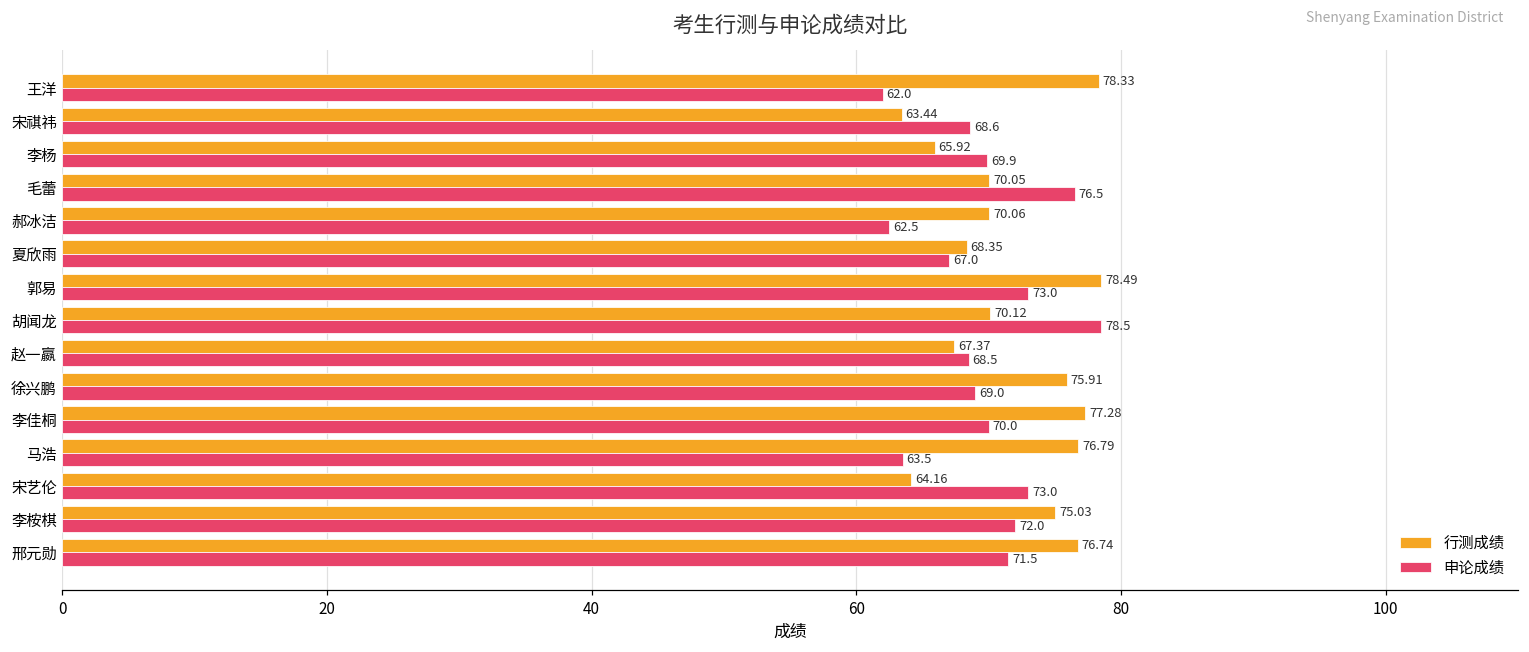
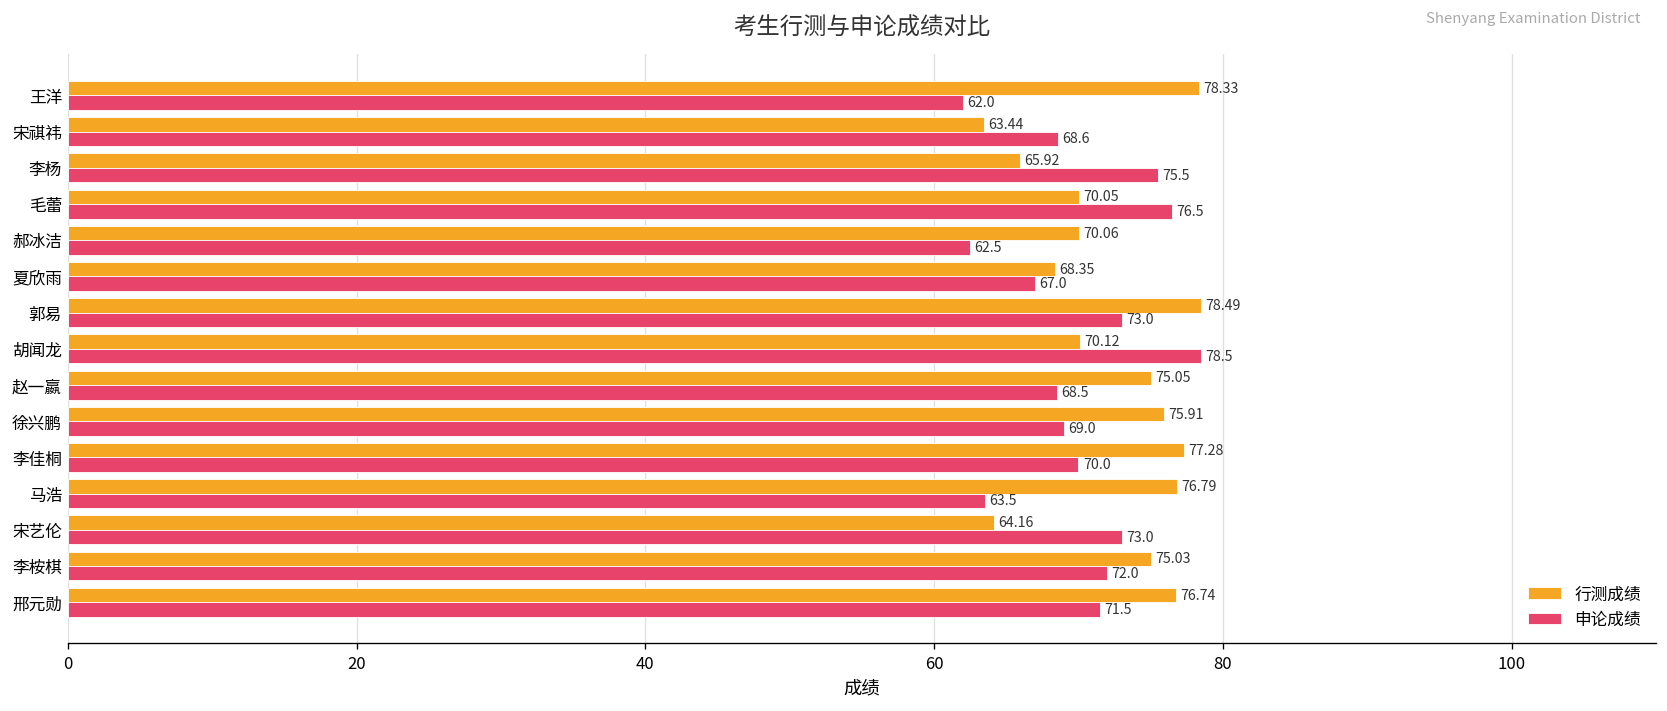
申论成绩, 李杨: 69.9 -> 75.5
行测成绩, 赵一嬴: 67.37 -> 75.05
